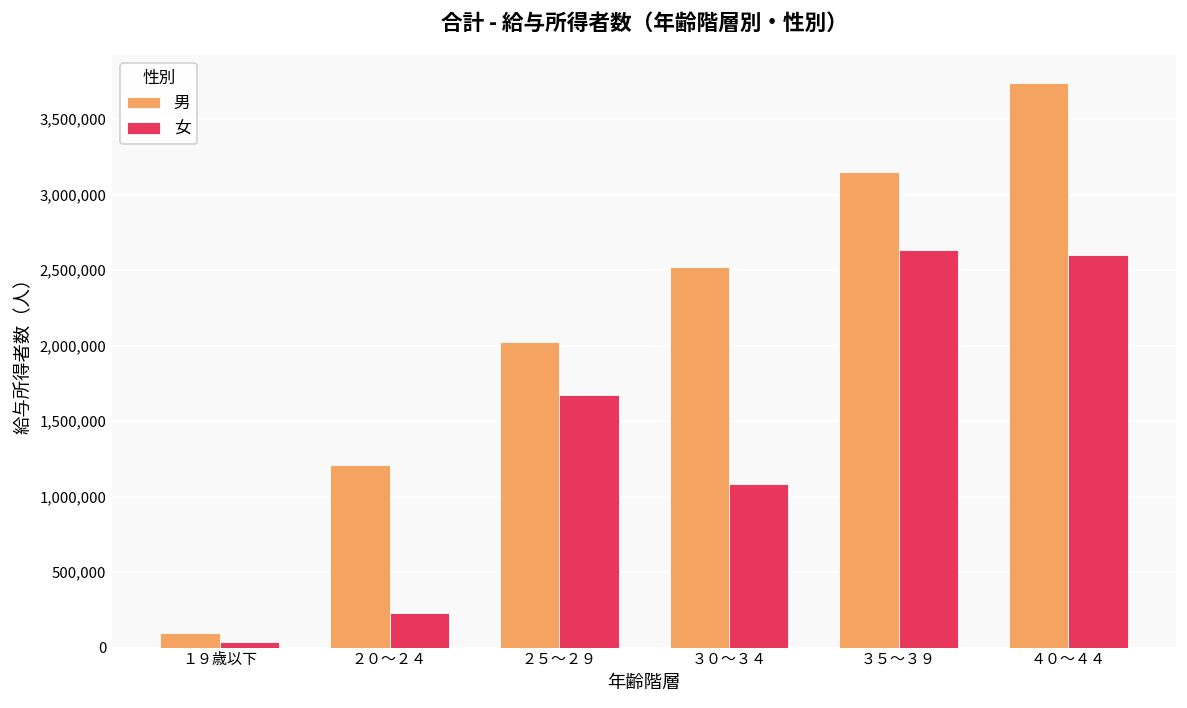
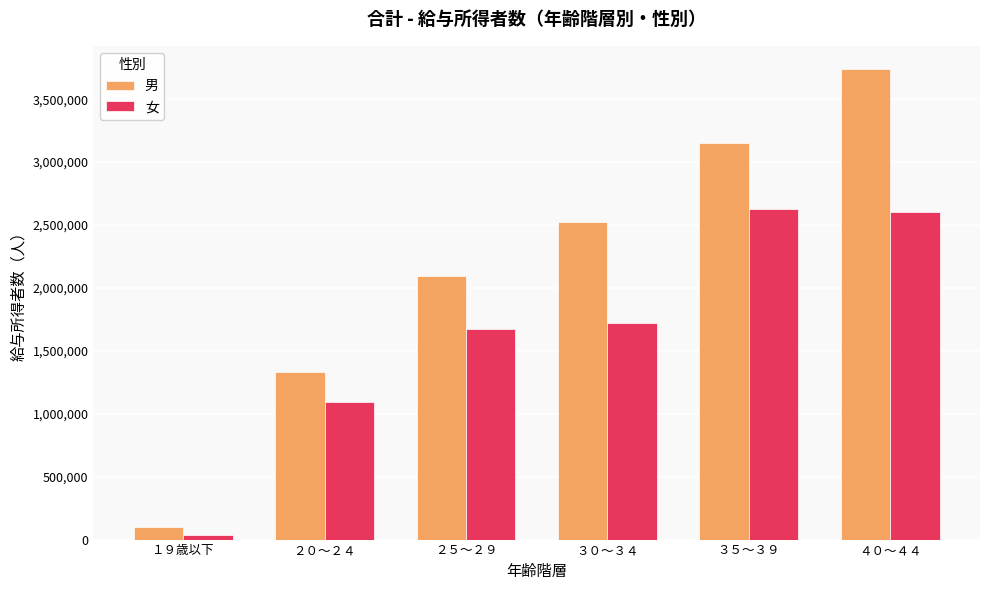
男, ２０～２４: 1,210,000 -> 1,330,000
女, ２０～２４: 230,000 -> 1,100,000
男, ２５～２９: 2,030,000 -> 2,090,000
女, ３０～３４: 1,080,000 -> 1,720,000
